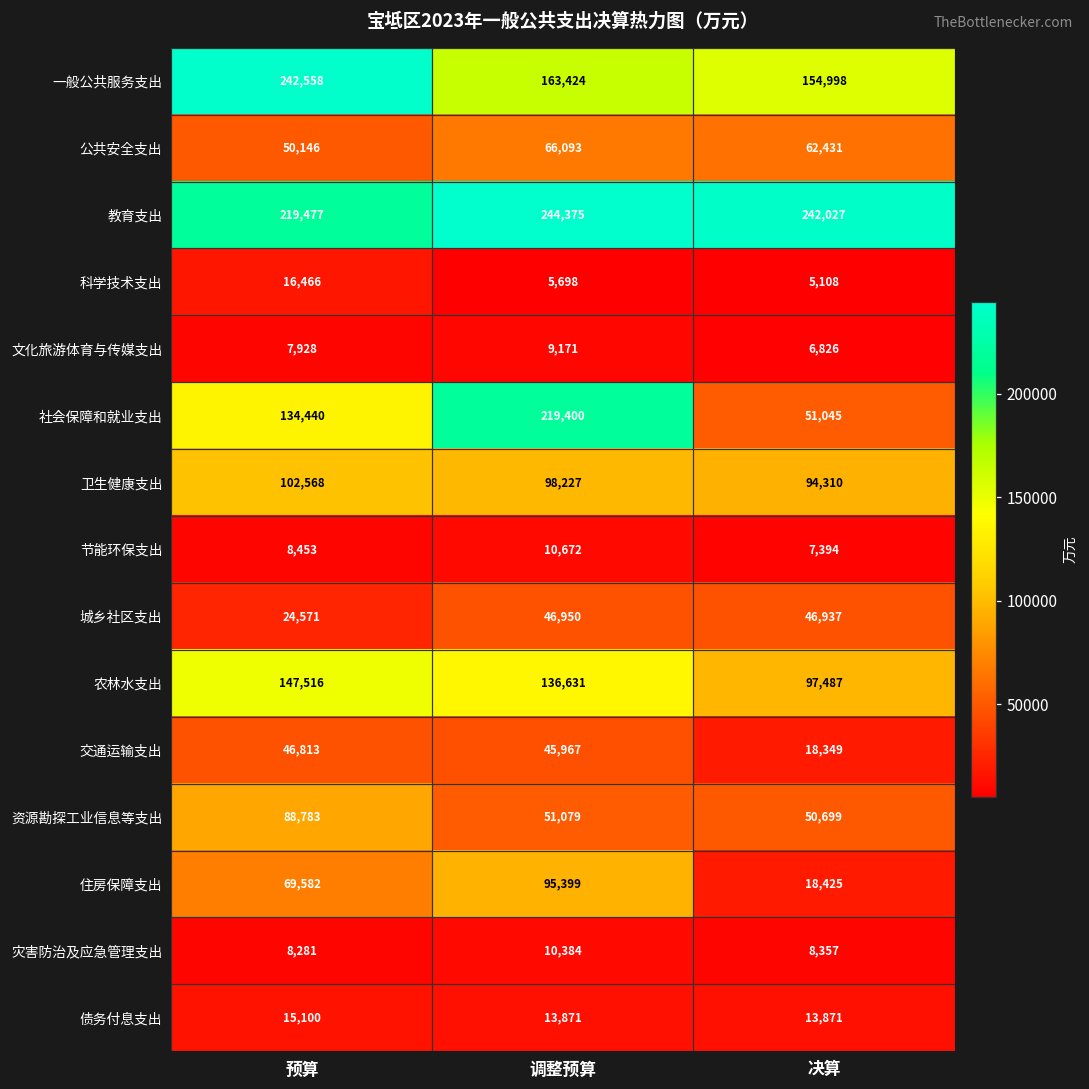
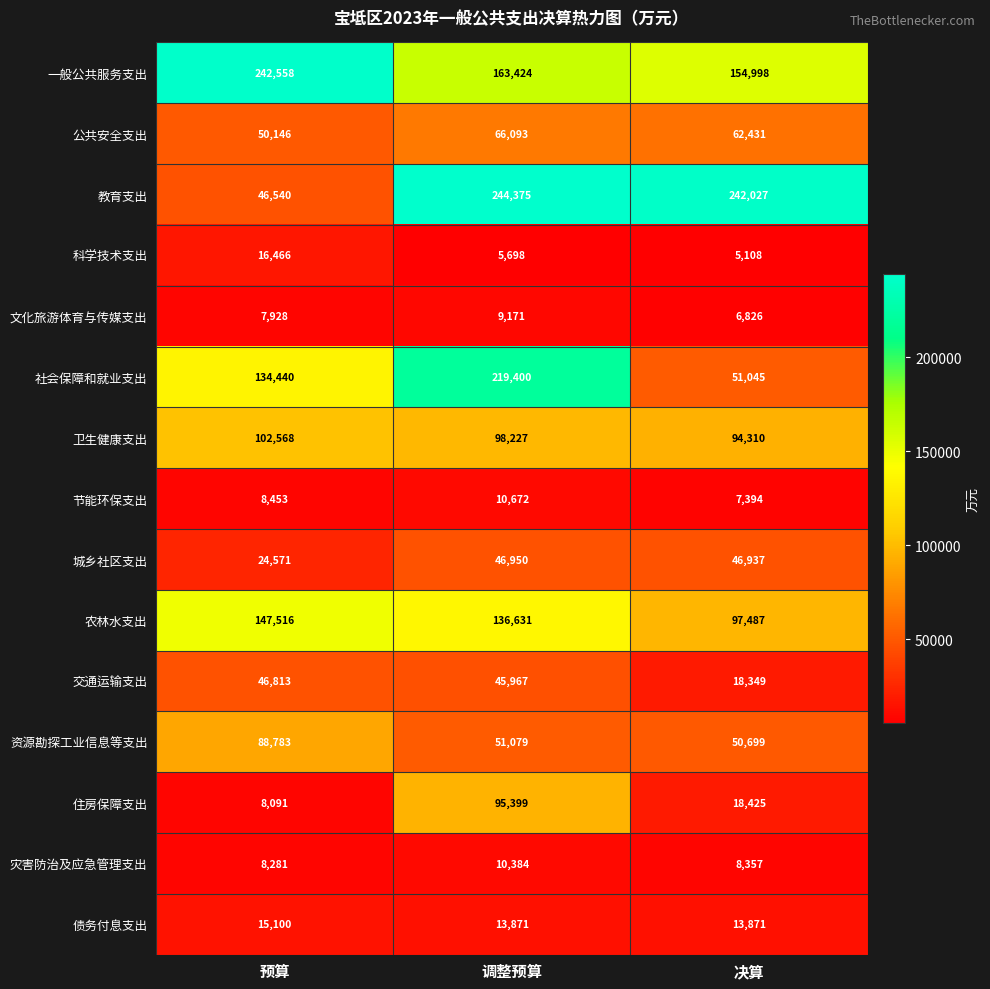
教育支出, 预算: 219,477 -> 46,540
住房保障支出, 预算: 69,582 -> 8,091
